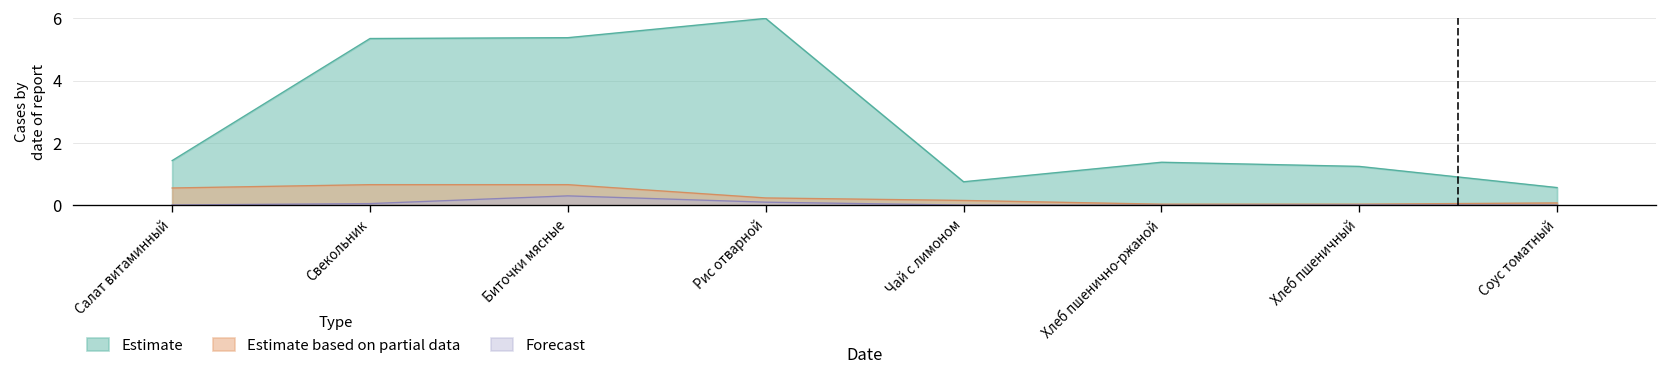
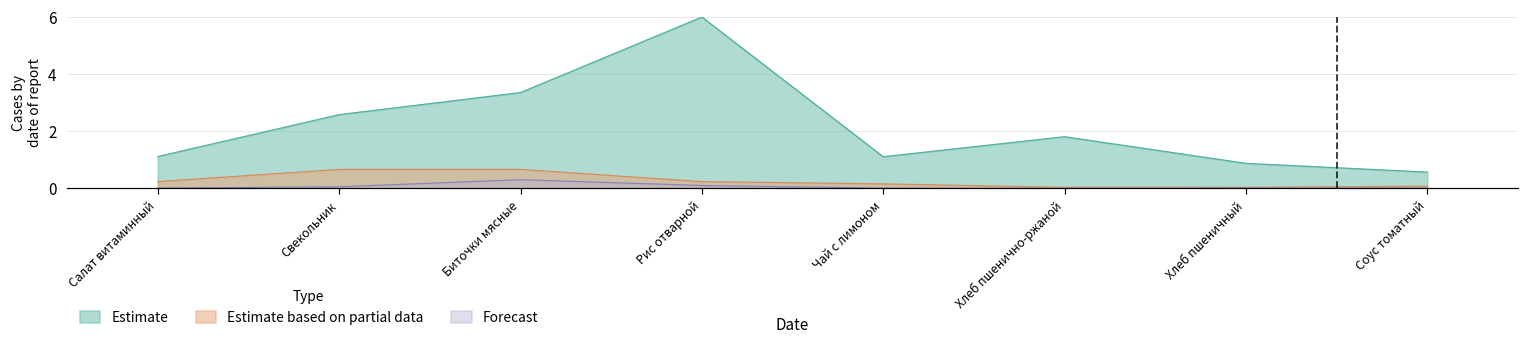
Estimate, Салат витаминный: 1.4 -> 1.1
Estimate based on partial data, Салат витаминный: 0.6 -> 0.2
Estimate, Свекольник: 5.4 -> 2.6
Estimate, Биточки мясные: 5.4 -> 3.4
Estimate, Чай с лимоном: 0.8 -> 1.1
Estimate, Хлеб пшенично-ржаной: 1.4 -> 1.8
Estimate, Хлеб пшеничный: 1.3 -> 0.9
